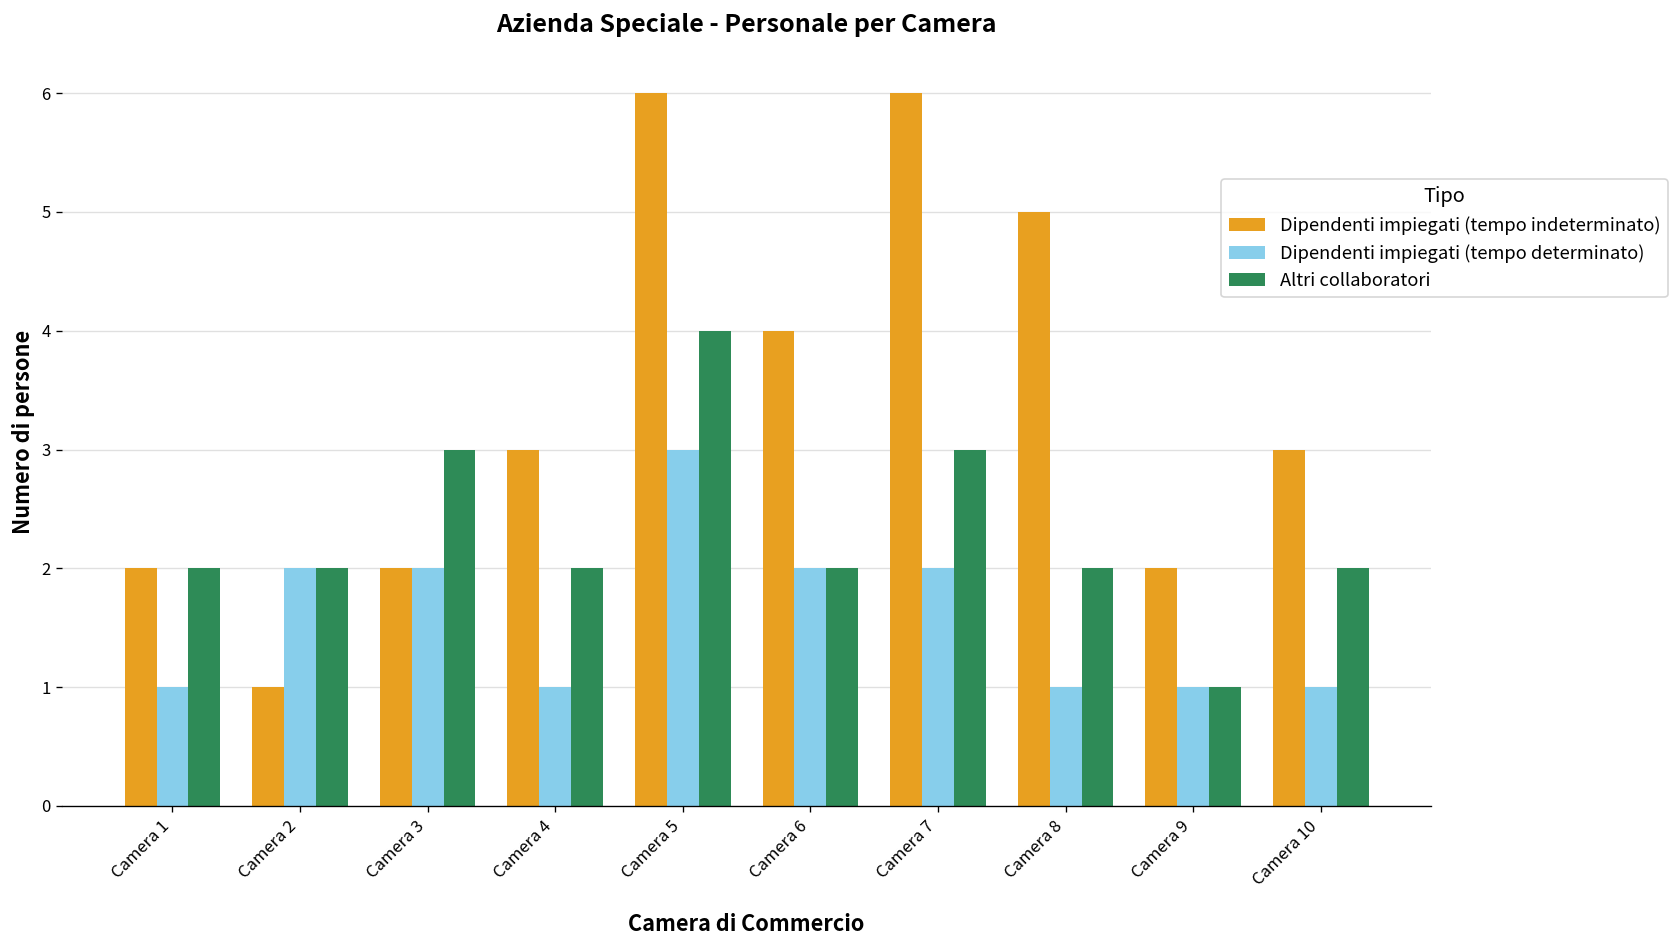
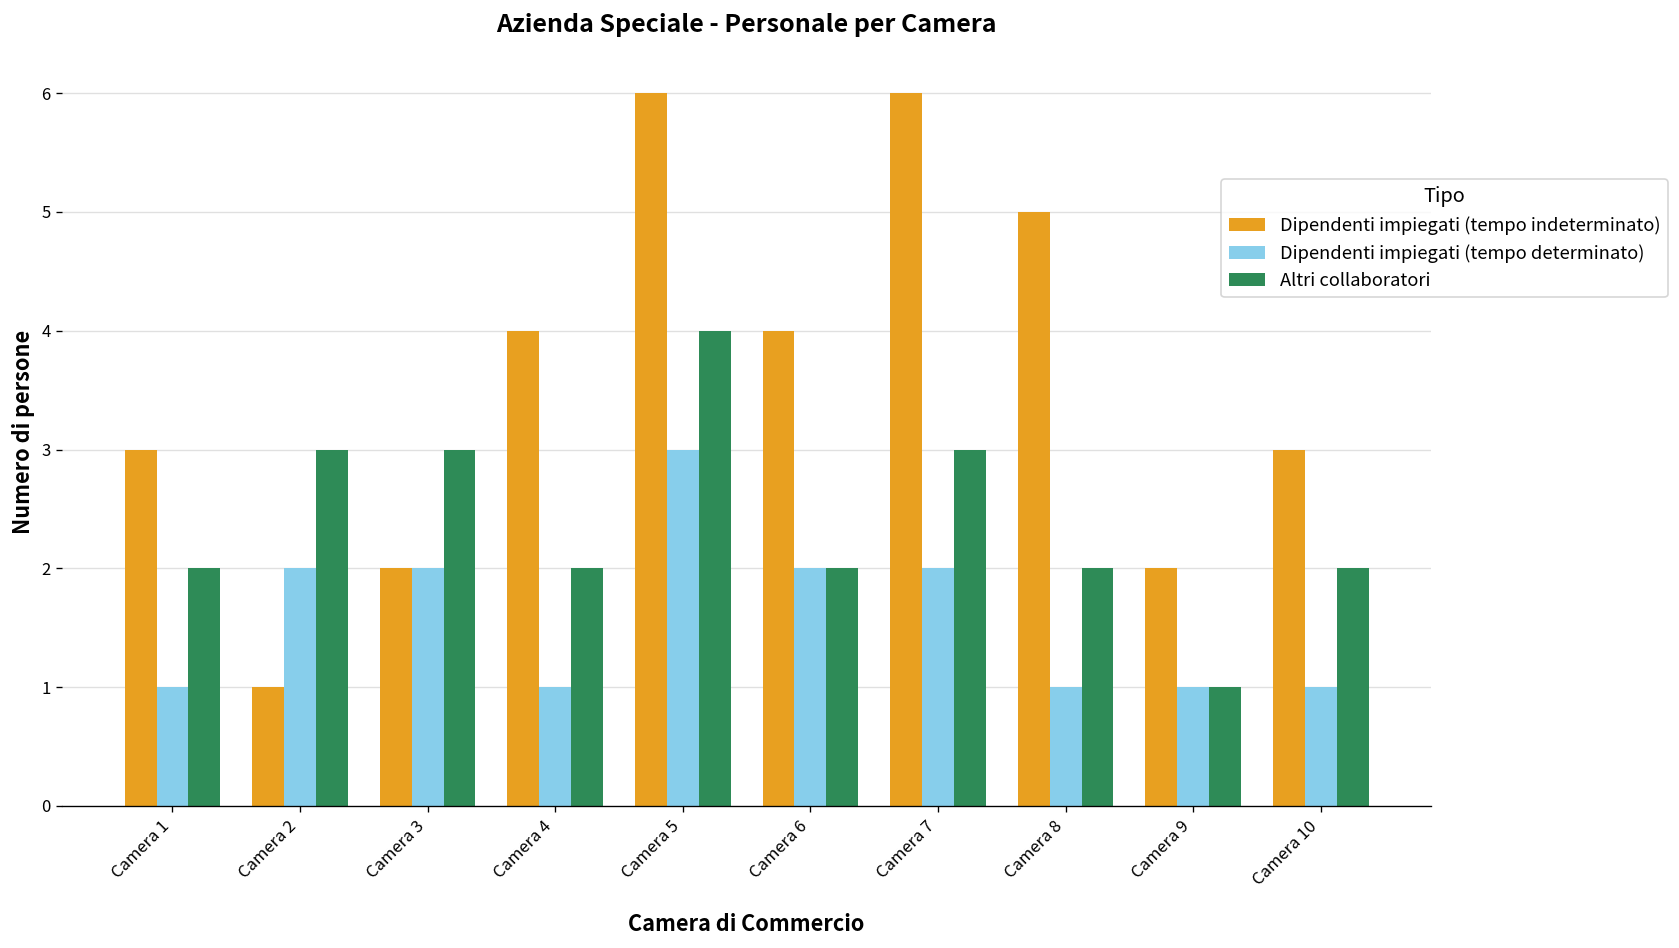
Dipendenti impiegati (tempo indeterminato), Camera 1: 2 -> 3
Altri collaboratori, Camera 2: 2 -> 3
Dipendenti impiegati (tempo indeterminato), Camera 4: 3 -> 4
